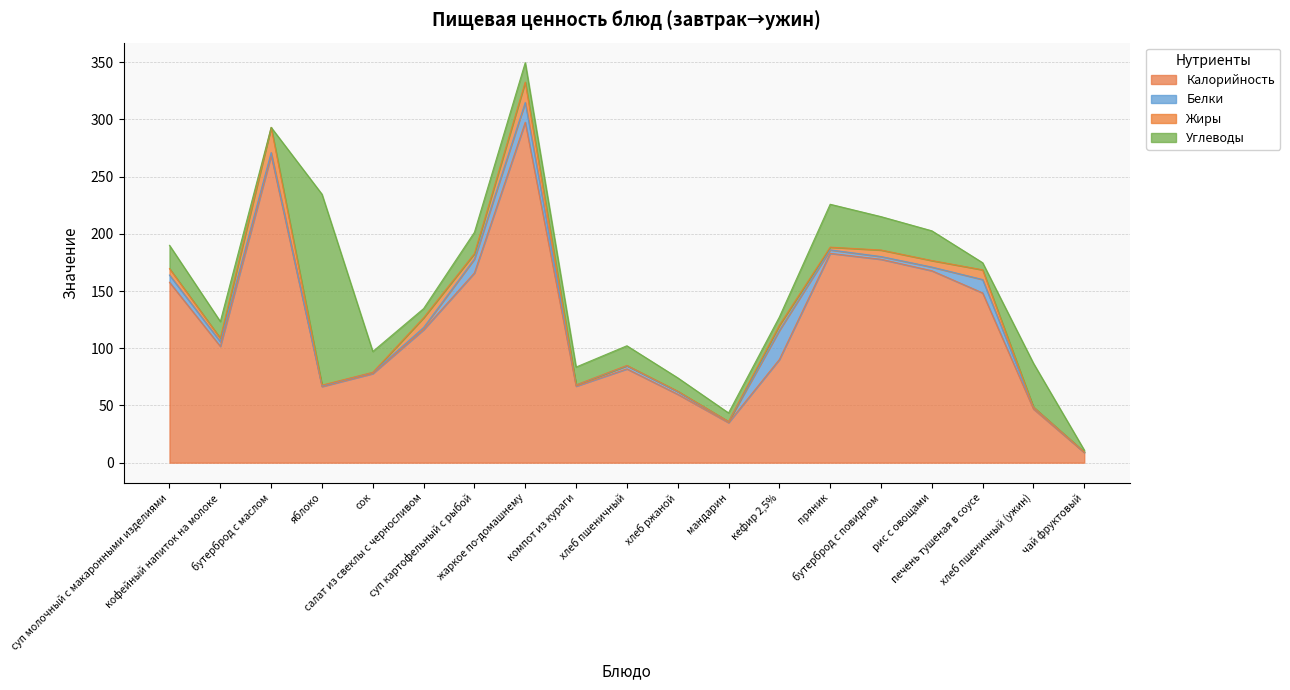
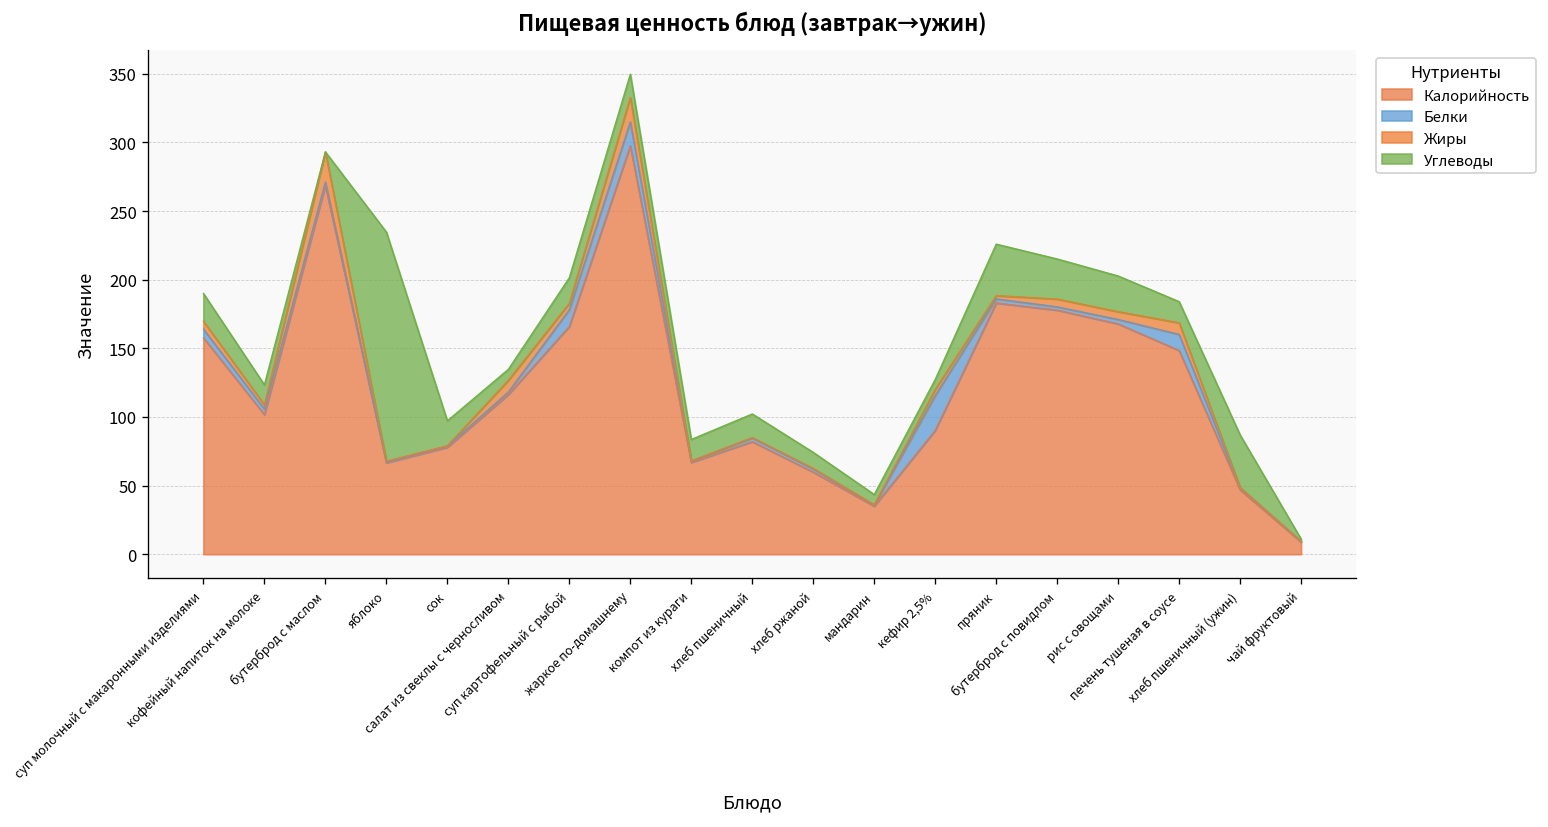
Углеводы, печень тушеная в соусе: 6 -> 15
